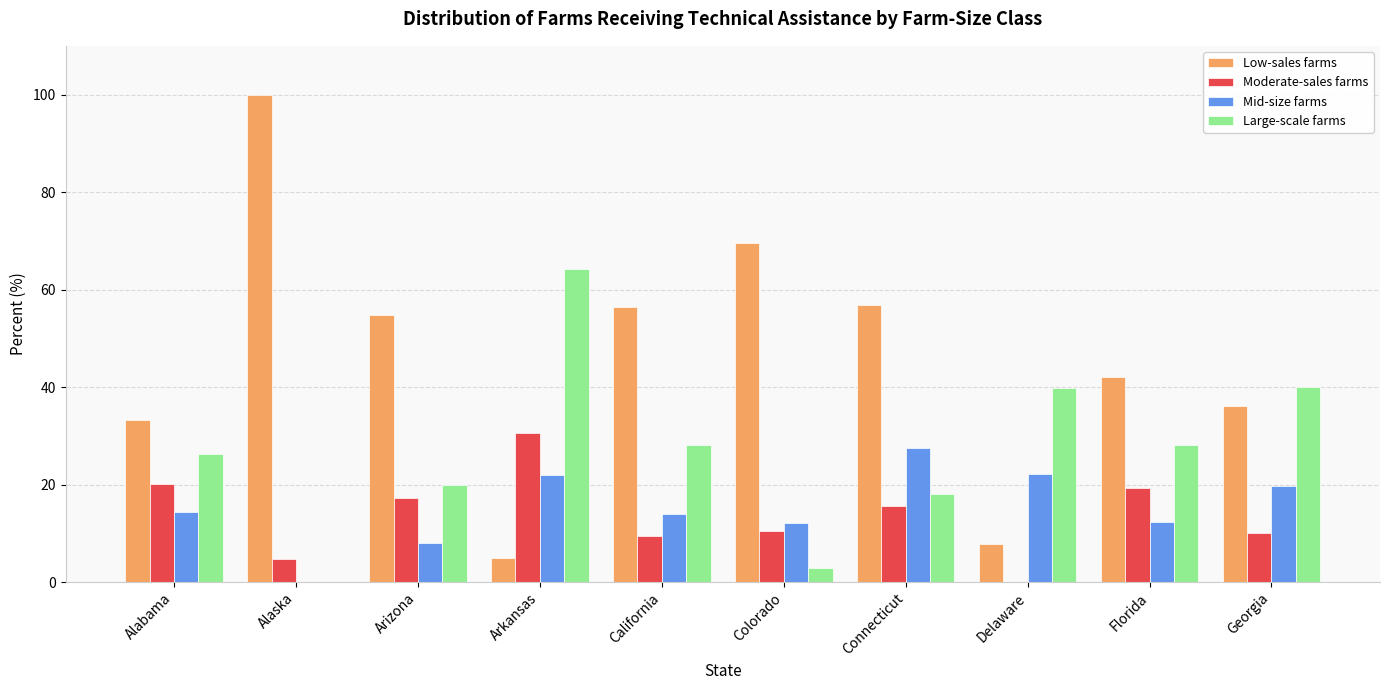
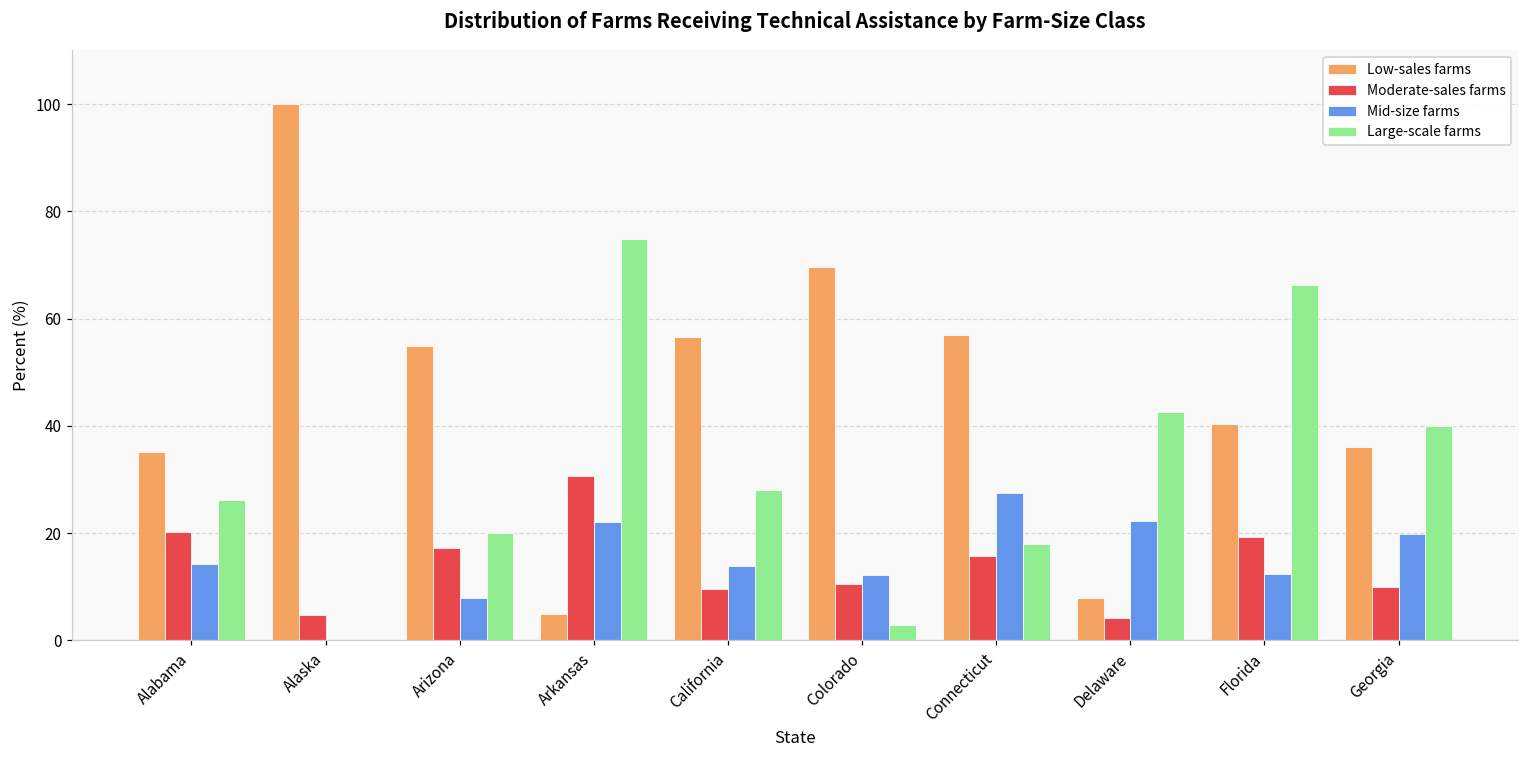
Low-sales farms, Alabama: 33 -> 35
Large-scale farms, Arkansas: 64 -> 75
Moderate-sales farms, Delaware: 0 -> 4
Large-scale farms, Delaware: 40 -> 43
Low-sales farms, Florida: 42 -> 40
Large-scale farms, Florida: 28 -> 66
